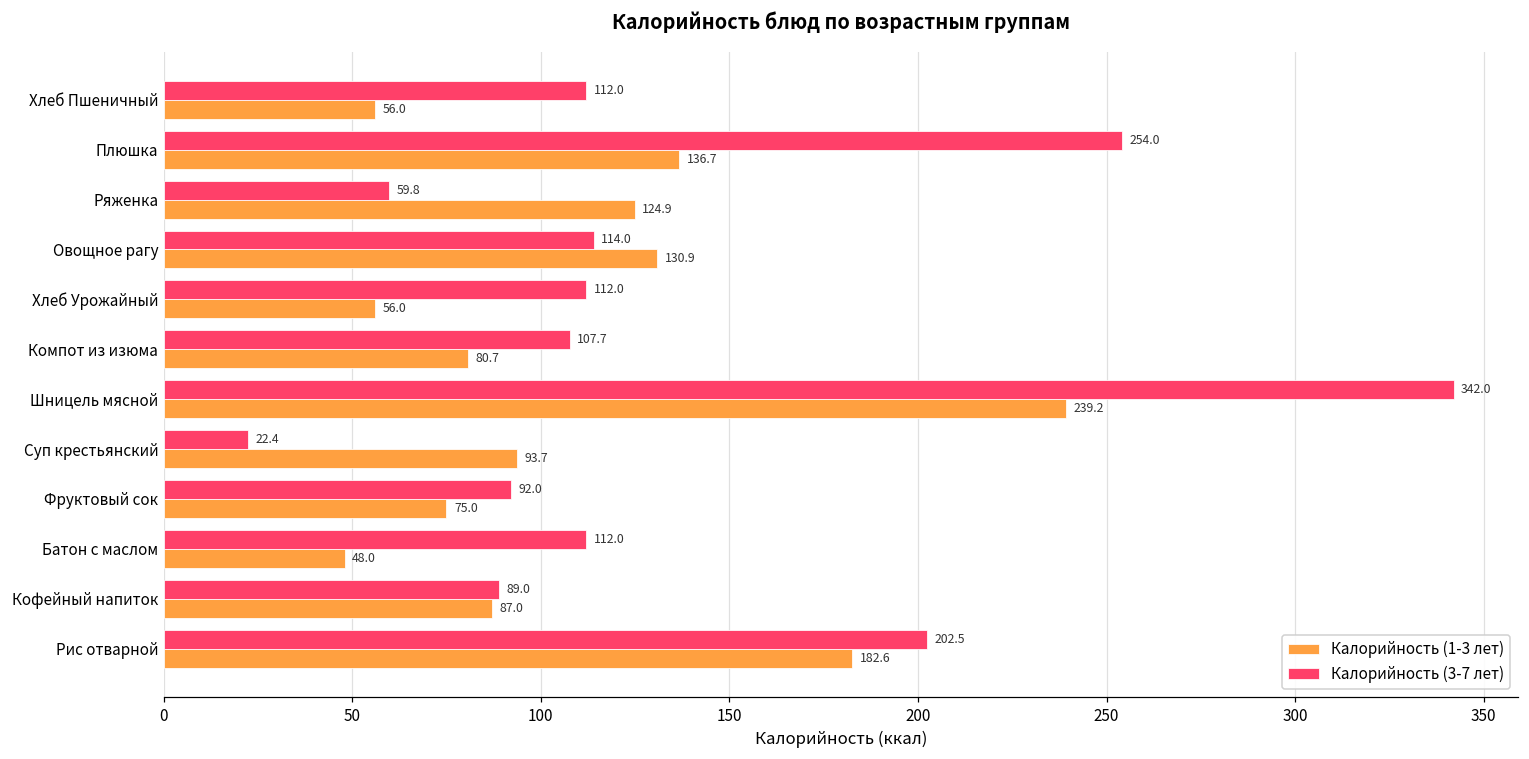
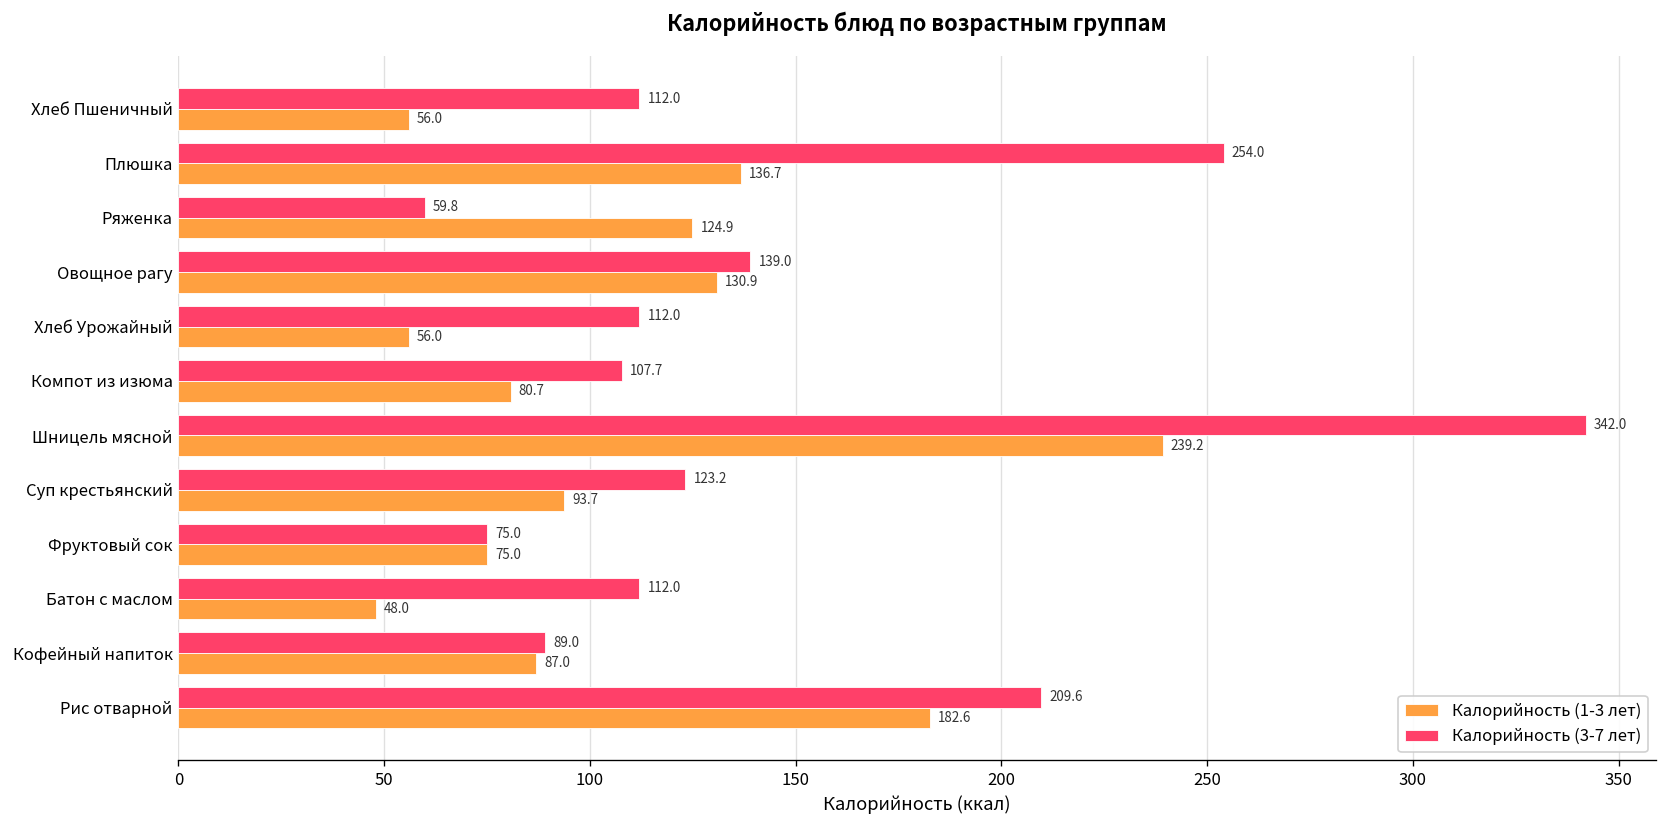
Калорийность (3-7 лет), Овощное рагу: 114.0 -> 139.0
Калорийность (3-7 лет), Суп крестьянский: 22.4 -> 123.2
Калорийность (3-7 лет), Фруктовый сок: 92.0 -> 75.0
Калорийность (3-7 лет), Рис отварной: 202.5 -> 209.6
